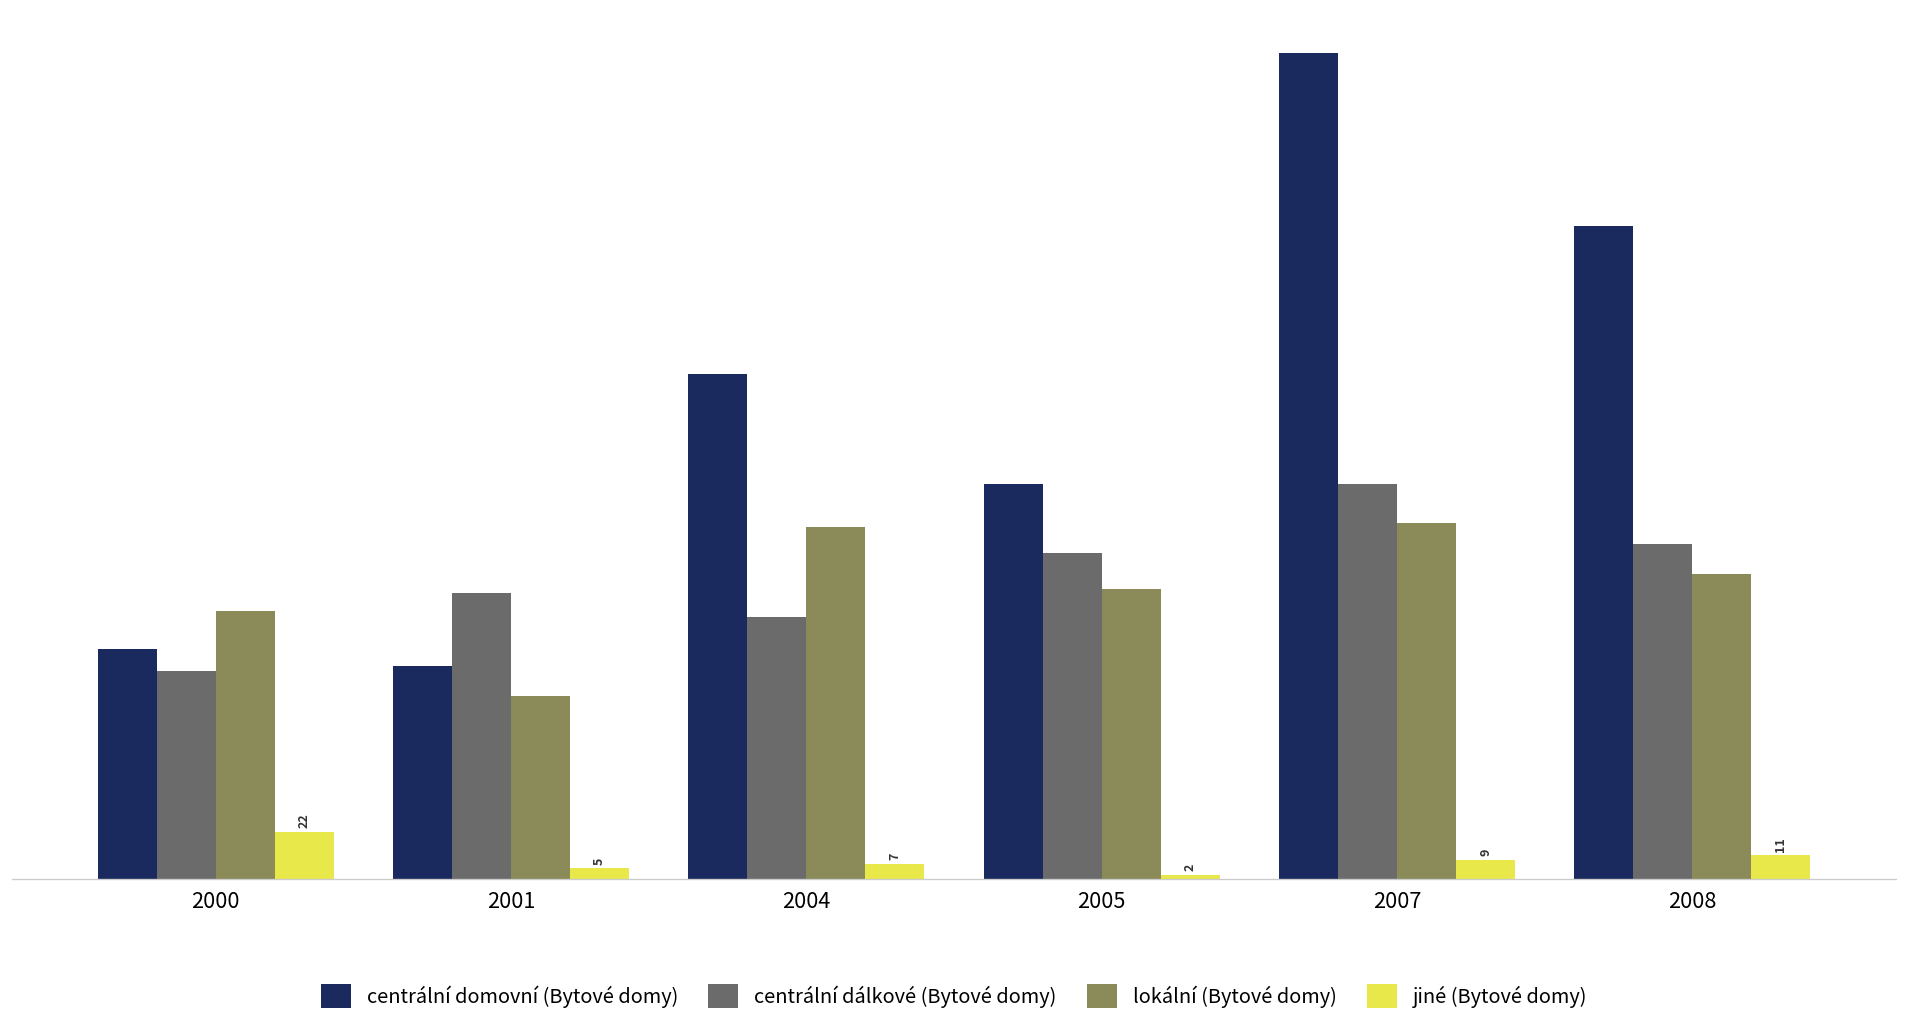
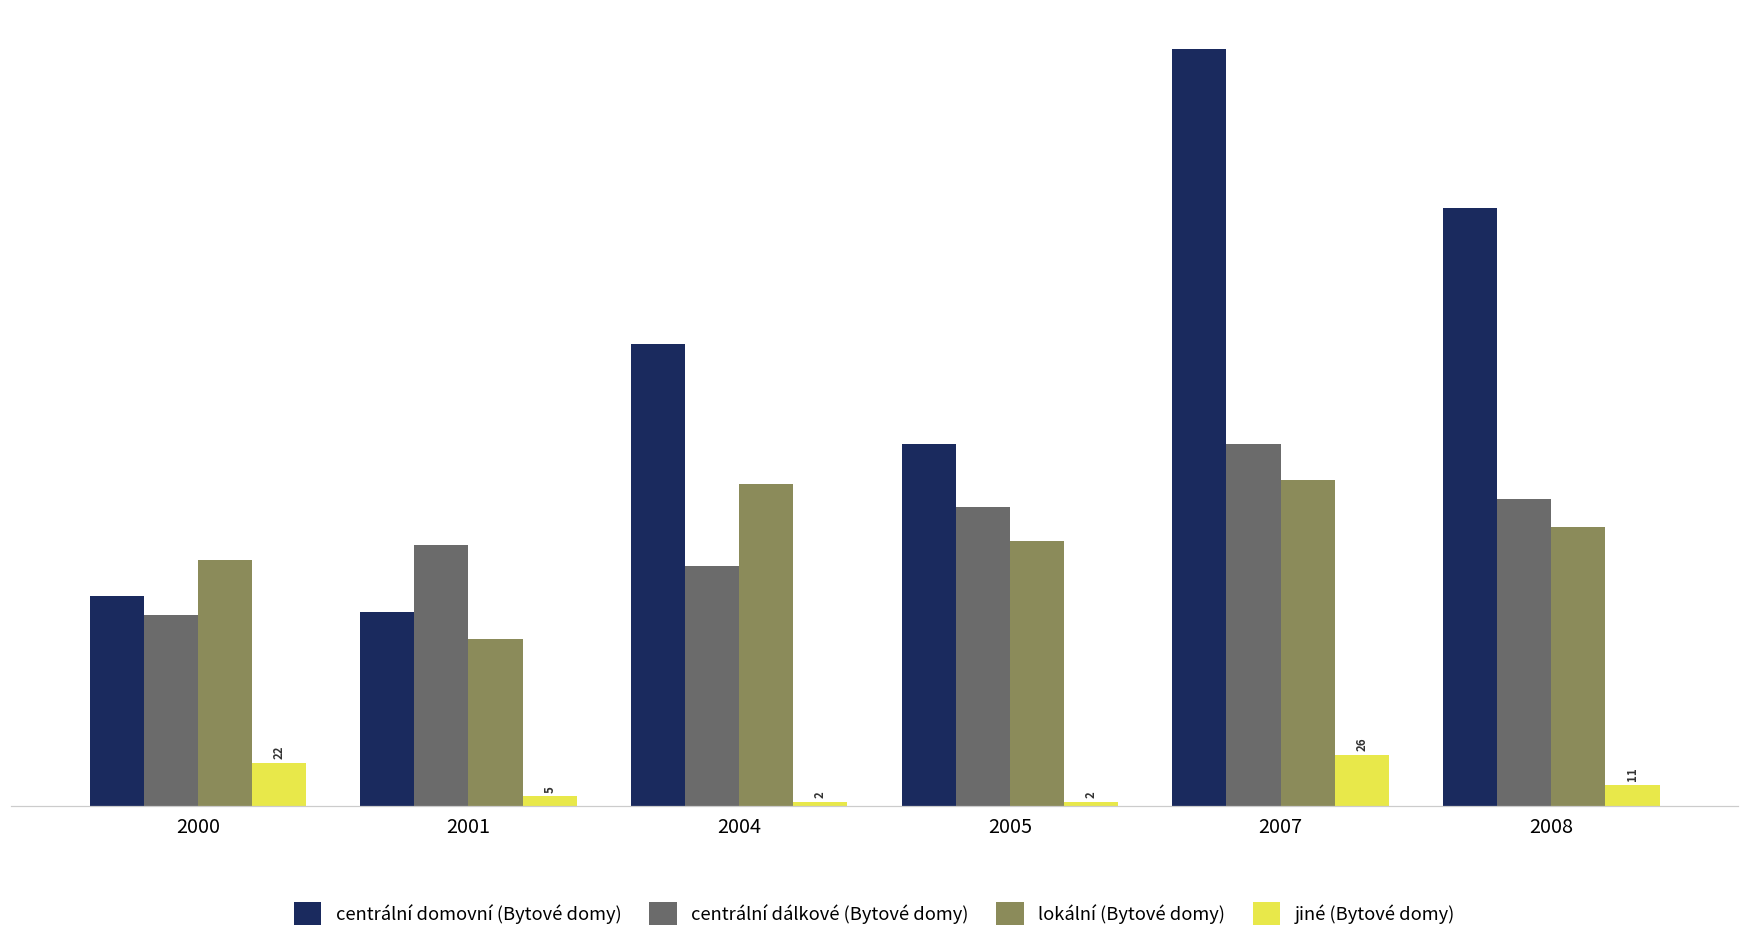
jiné (Bytové domy), 2004: 7 -> 2
jiné (Bytové domy), 2007: 9 -> 26
